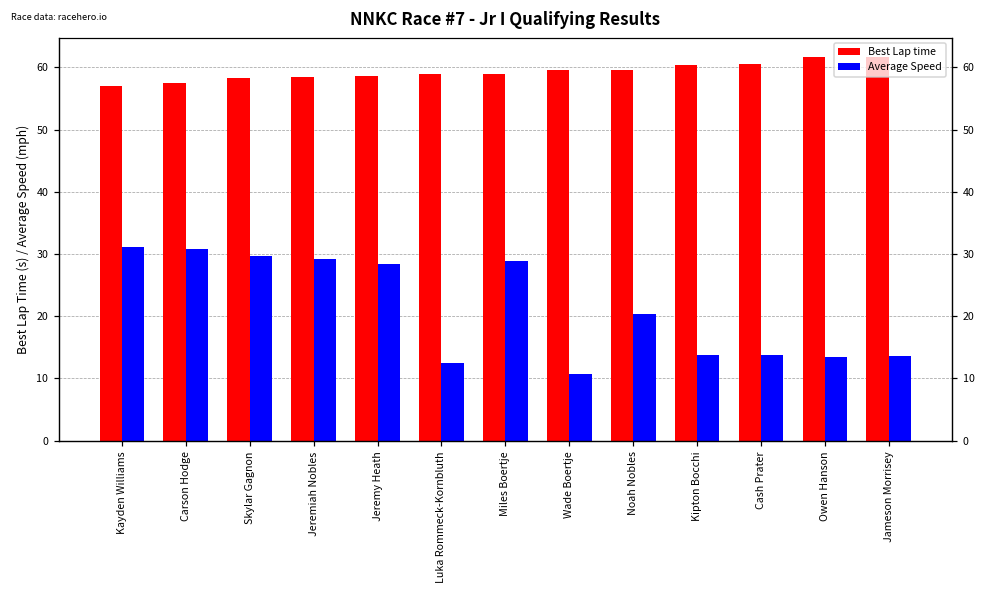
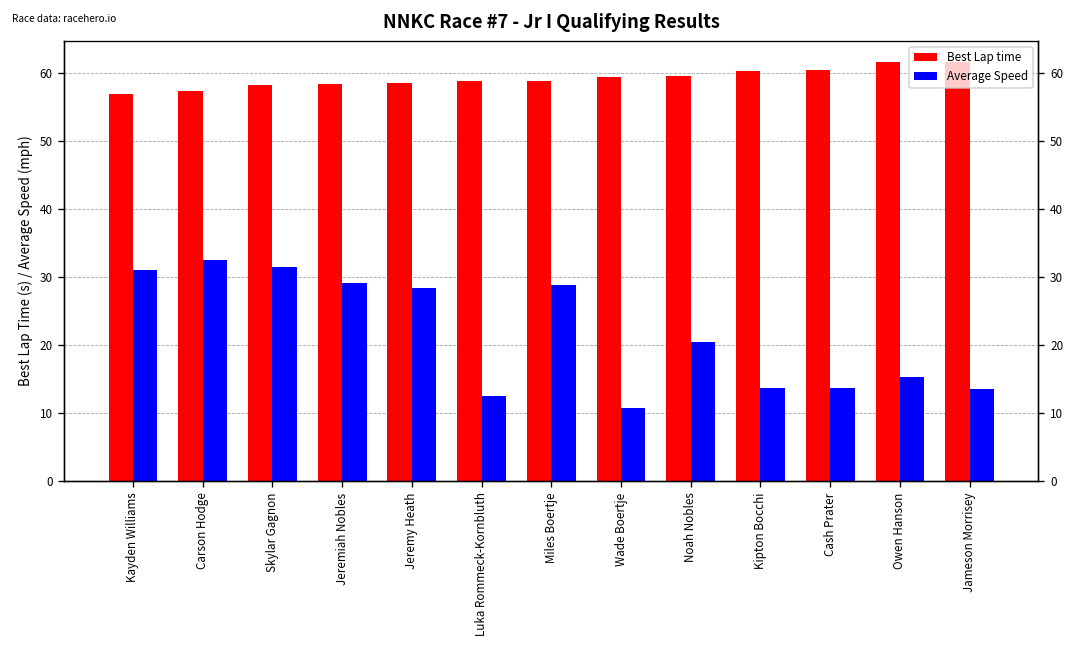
Average Speed, Carson Hodge: 31 -> 33
Average Speed, Skylar Gagnon: 30 -> 31
Average Speed, Owen Hanson: 14 -> 15
